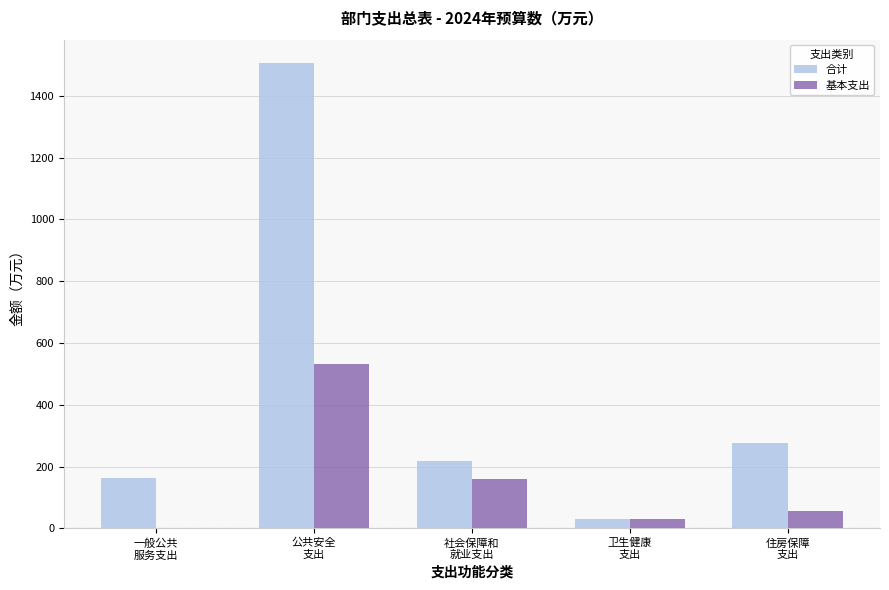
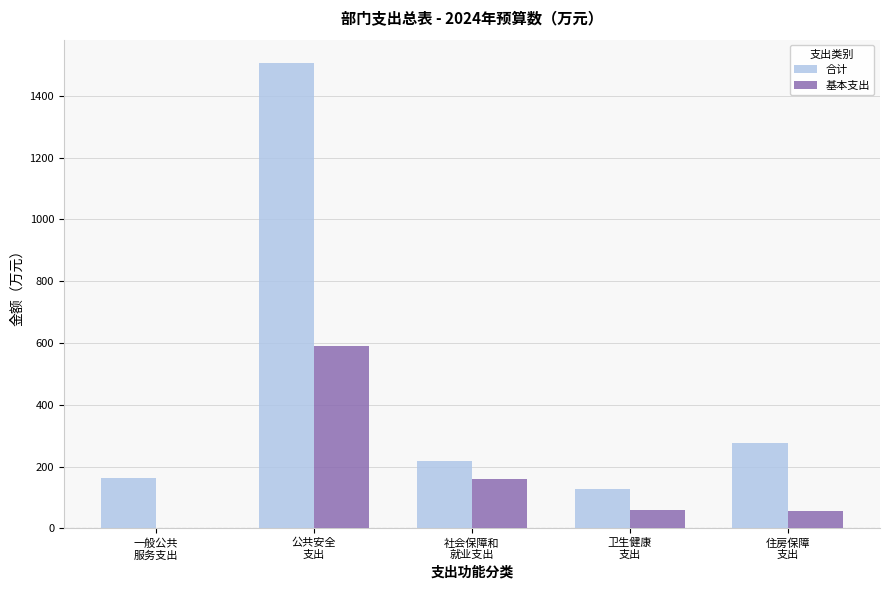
基本支出, 公共安全 支出: 530 -> 590
合计, 卫生健康 支出: 30 -> 130
基本支出, 卫生健康 支出: 30 -> 60
